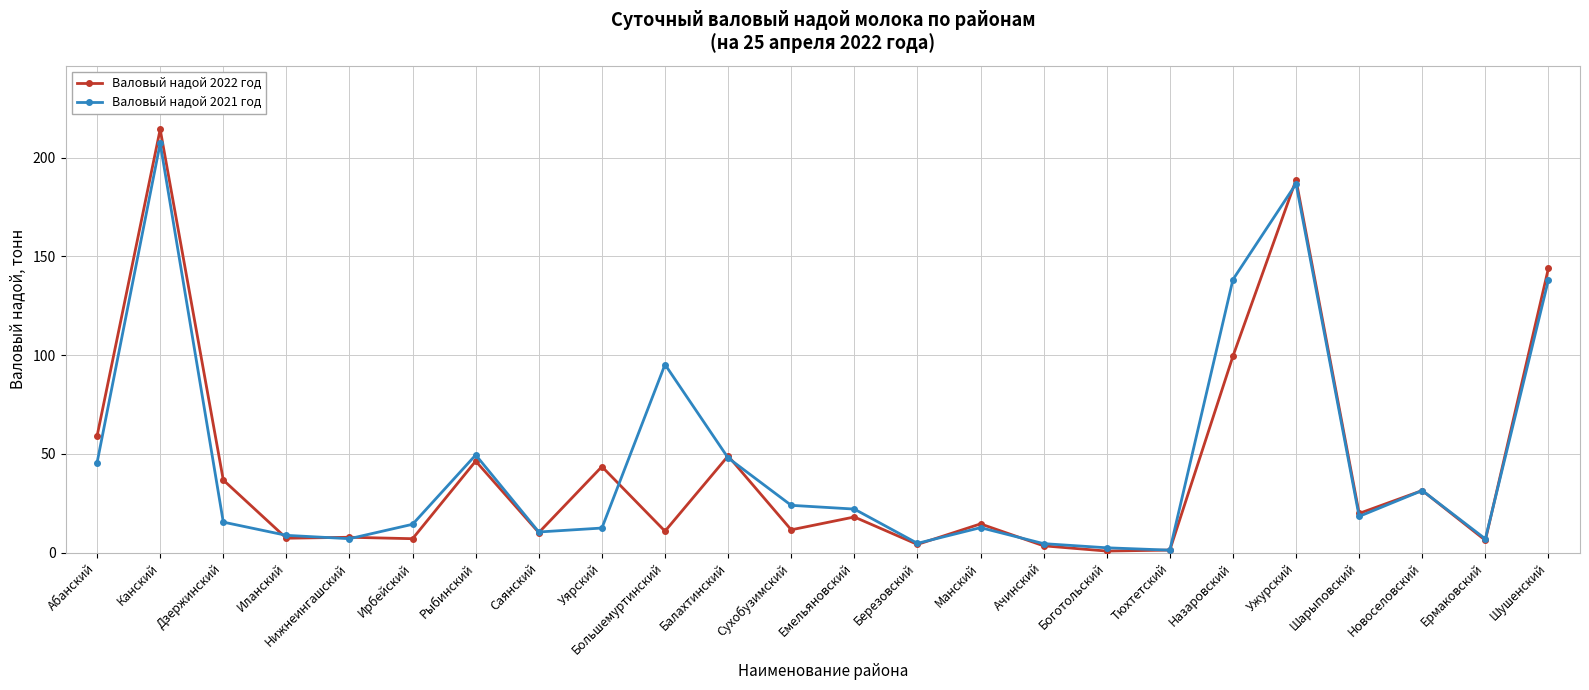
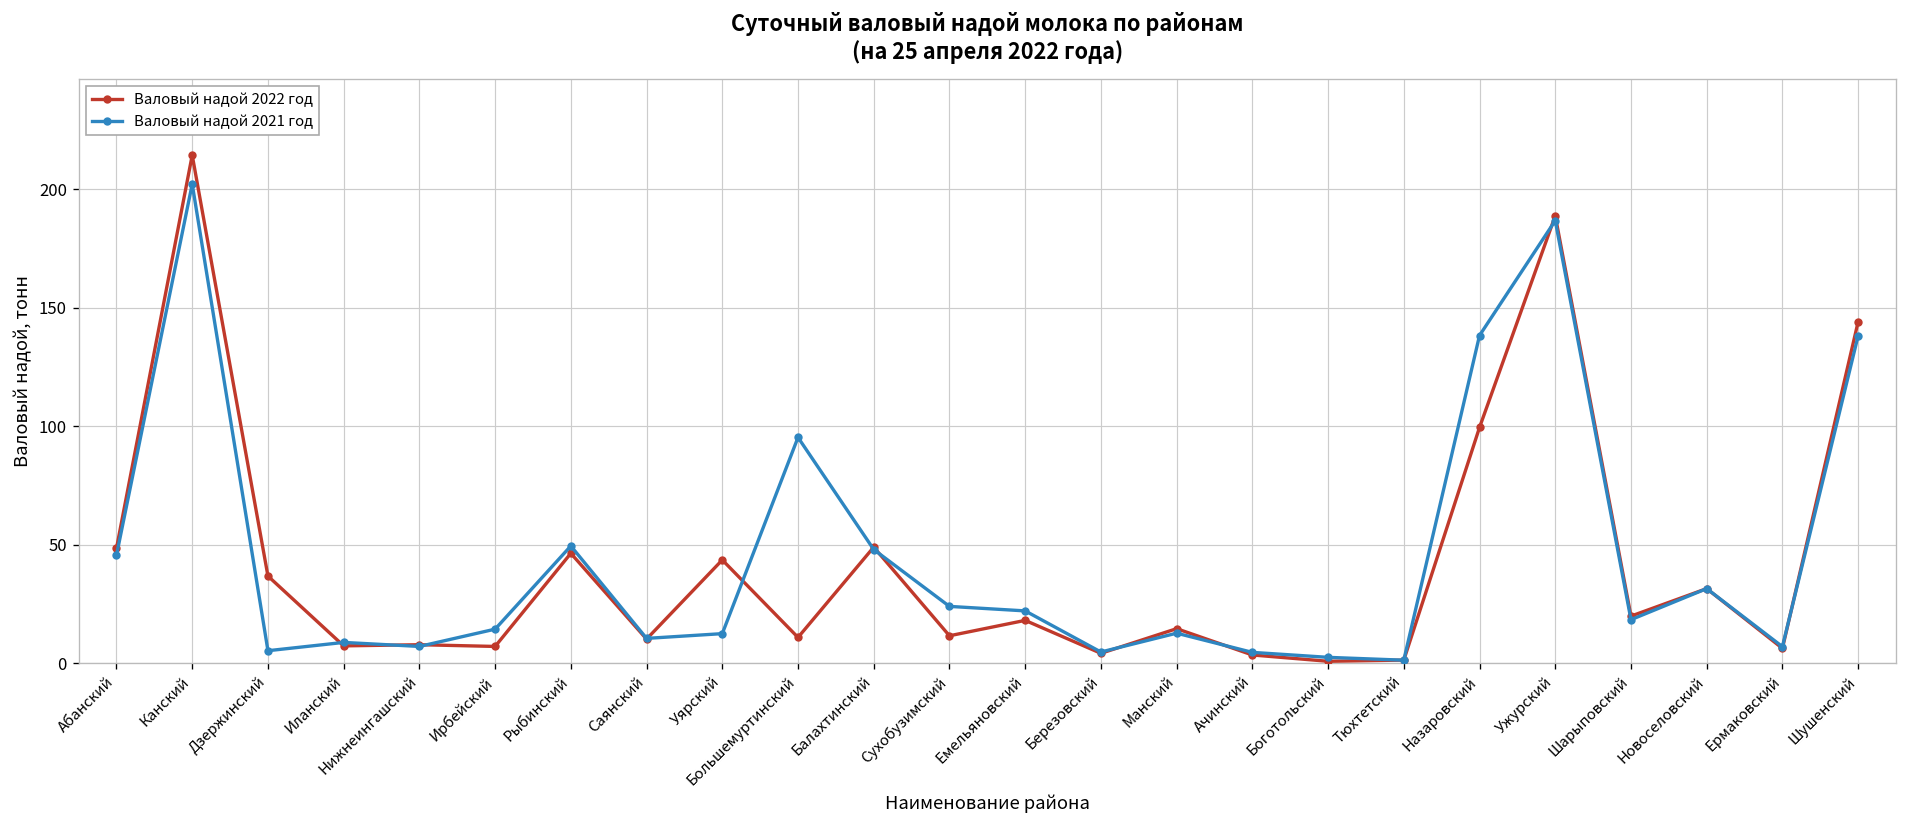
Валовый надой 2022 год, Абанский: 59 -> 48
Валовый надой 2021 год, Канский: 207 -> 202
Валовый надой 2021 год, Дзержинский: 15 -> 5
